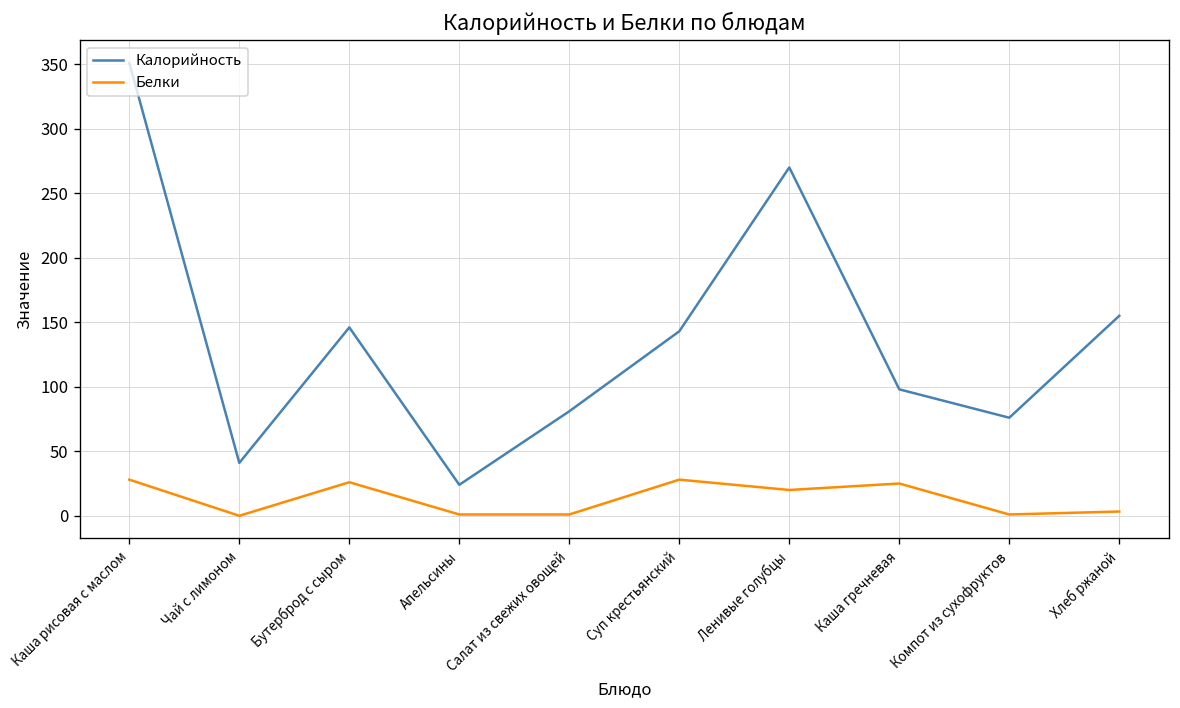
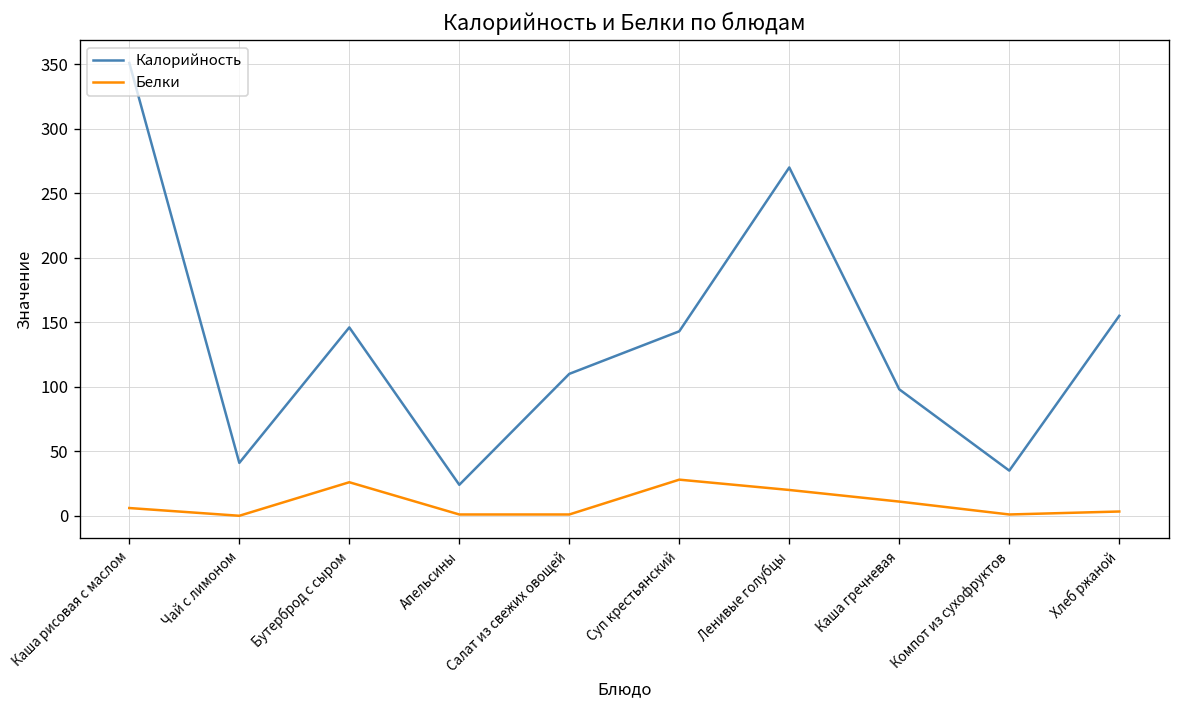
Белки, Каша рисовая с маслом: 28 -> 6
Калорийность, Салат из свежих овощей: 81 -> 110
Белки, Каша гречневая: 25 -> 11
Калорийность, Компот из сухофруктов: 76 -> 35
